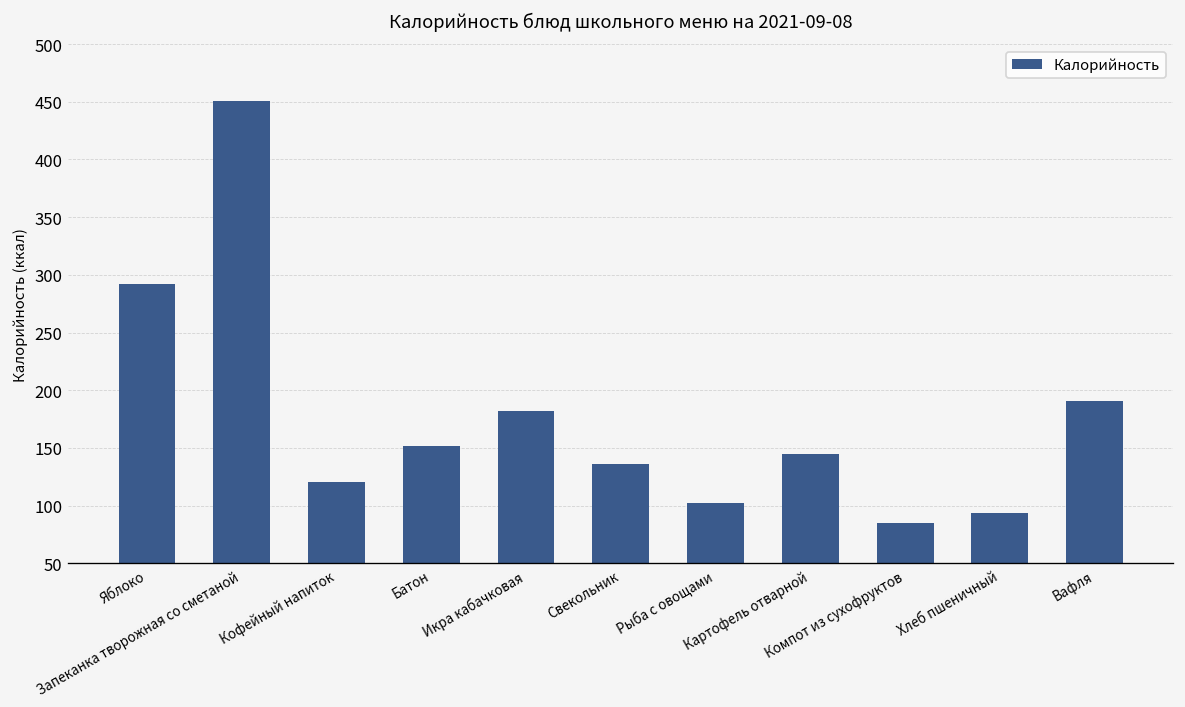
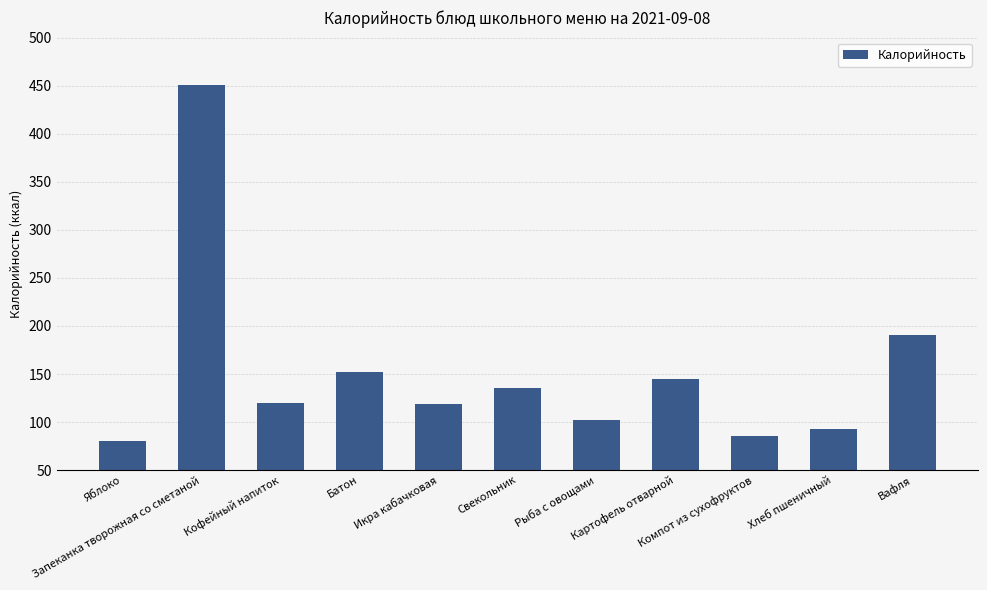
Яблоко: 290 -> 80
Икра кабачковая: 180 -> 120
